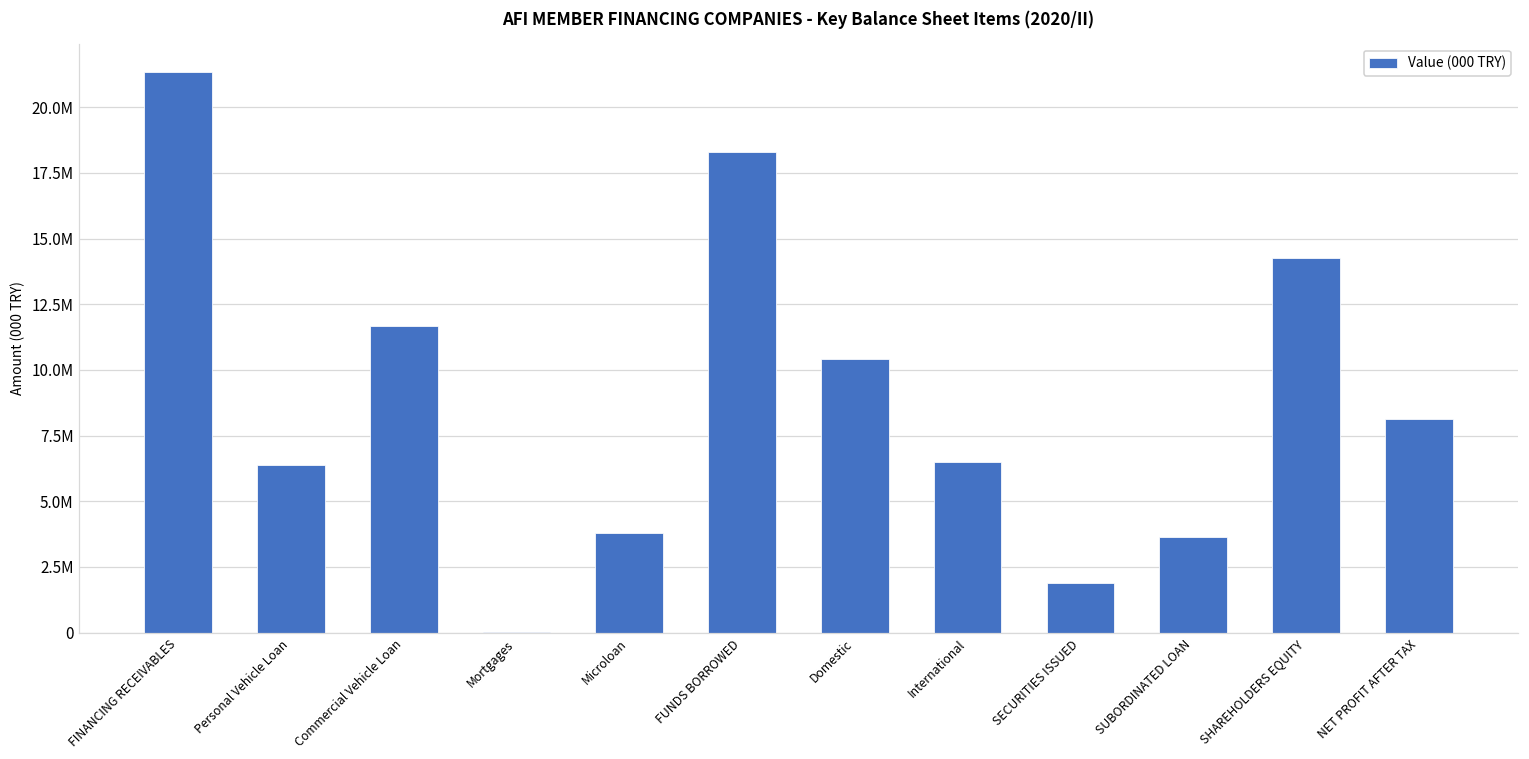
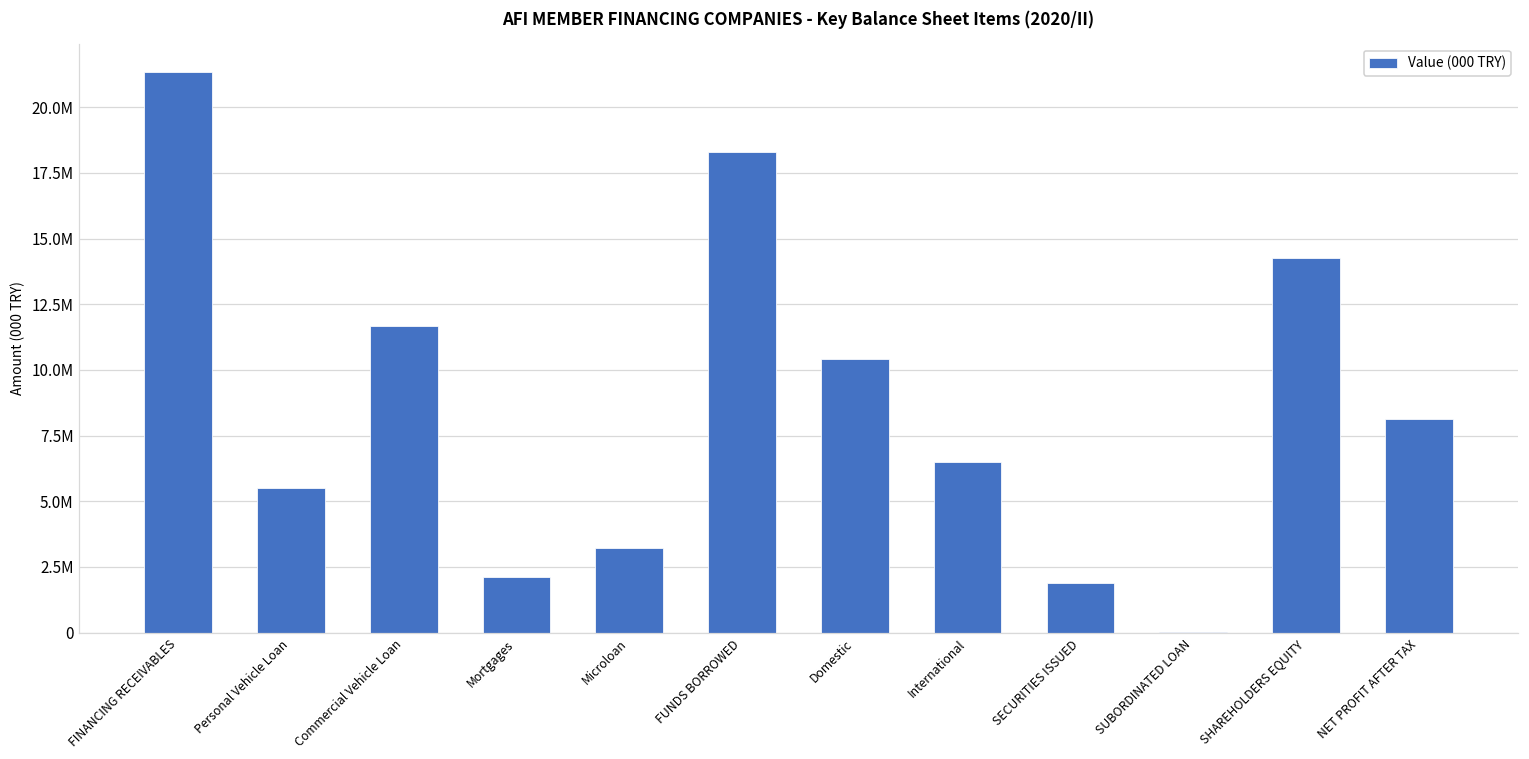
Personal Vehicle Loan: 6400000 -> 5500000
Mortgages: 0 -> 2100000
Microloan: 3800000 -> 3200000
SUBORDINATED LOAN: 3600000 -> 0
